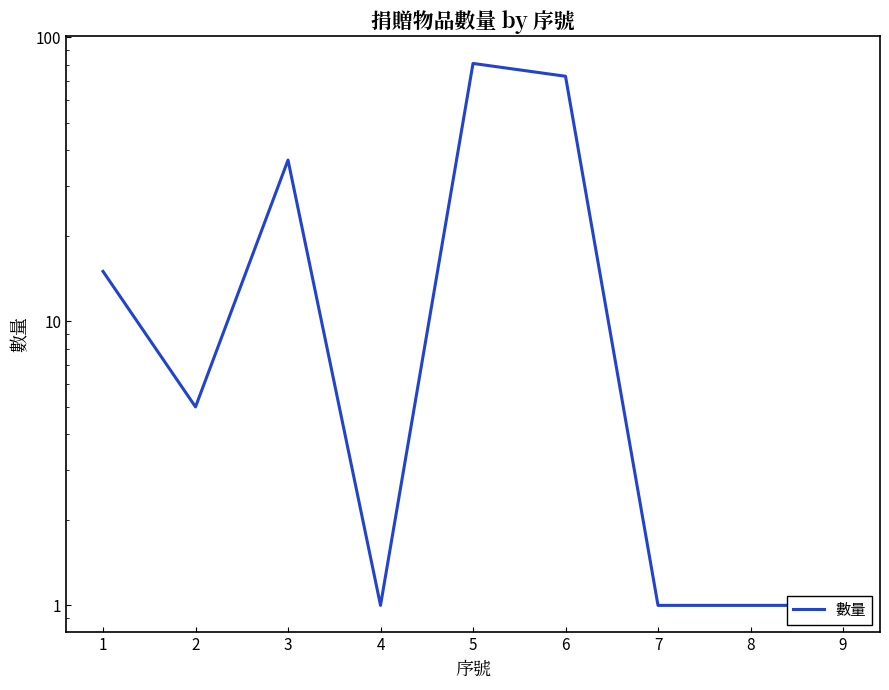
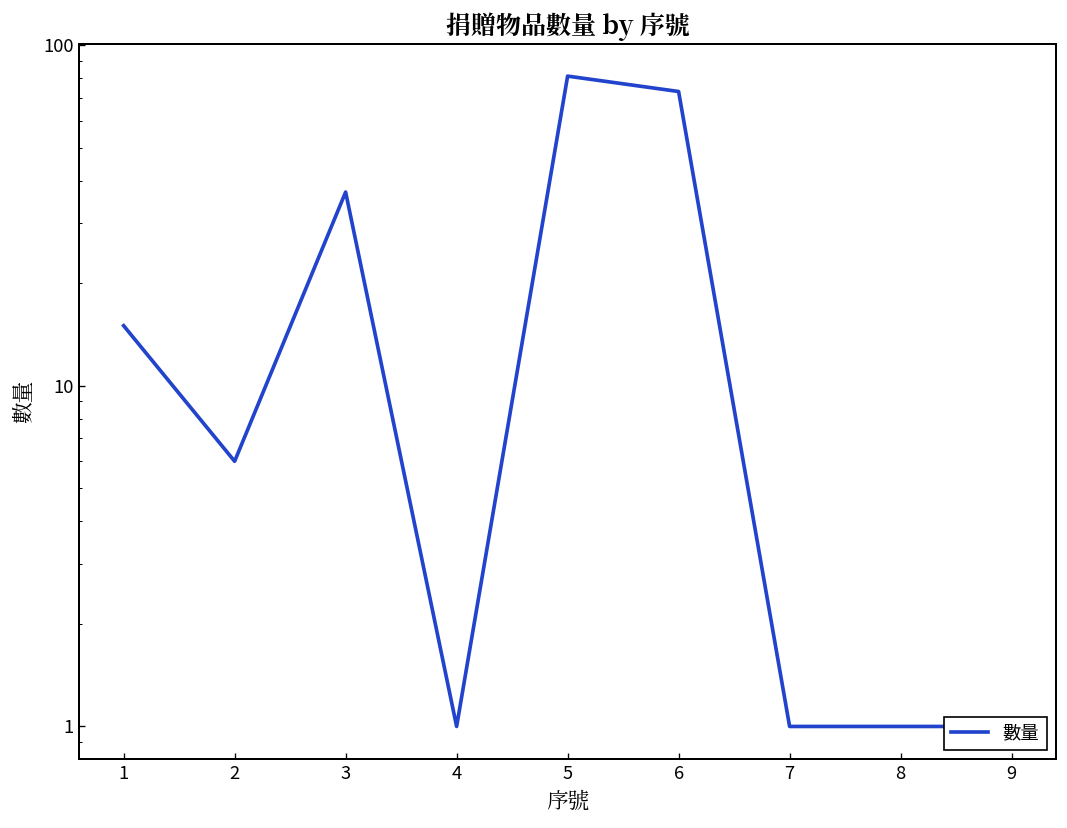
2: 5 -> 6
